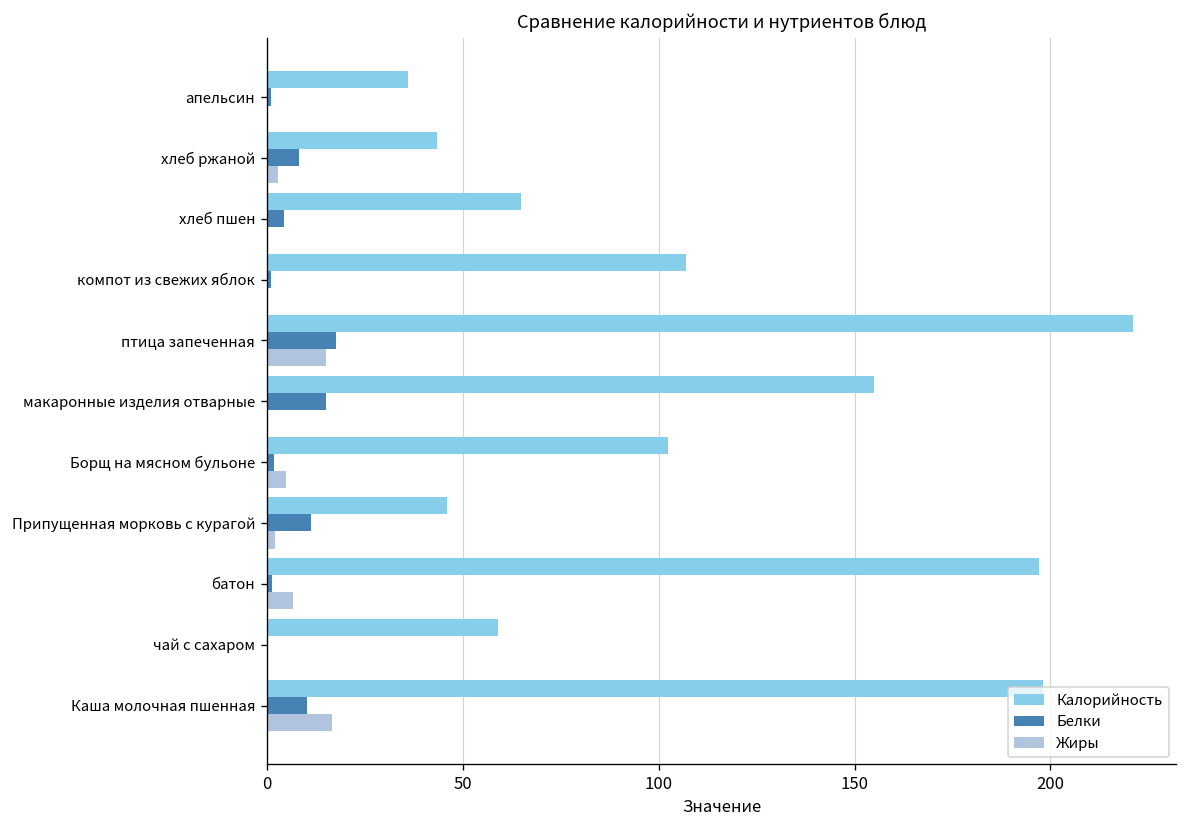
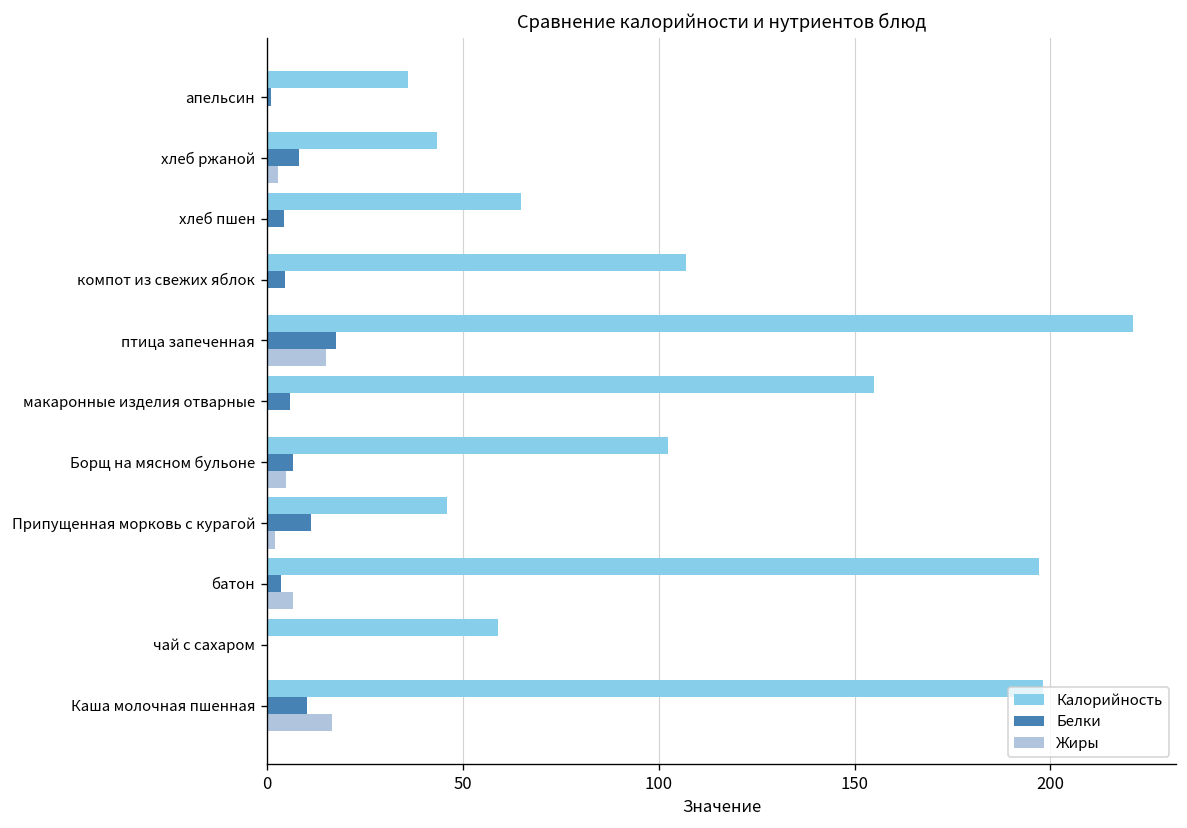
Белки, компот из свежих яблок: 1 -> 5
Белки, макаронные изделия отварные: 15 -> 6
Белки, Борщ на мясном бульоне: 2 -> 7
Белки, батон: 1 -> 4
